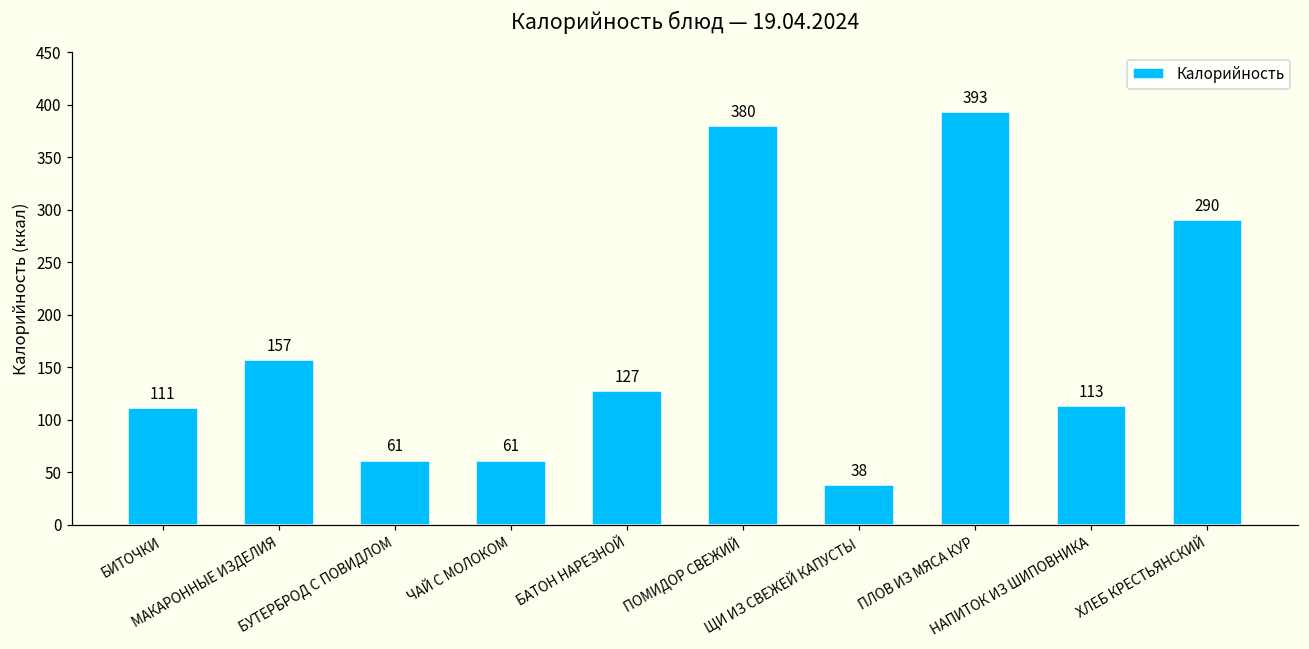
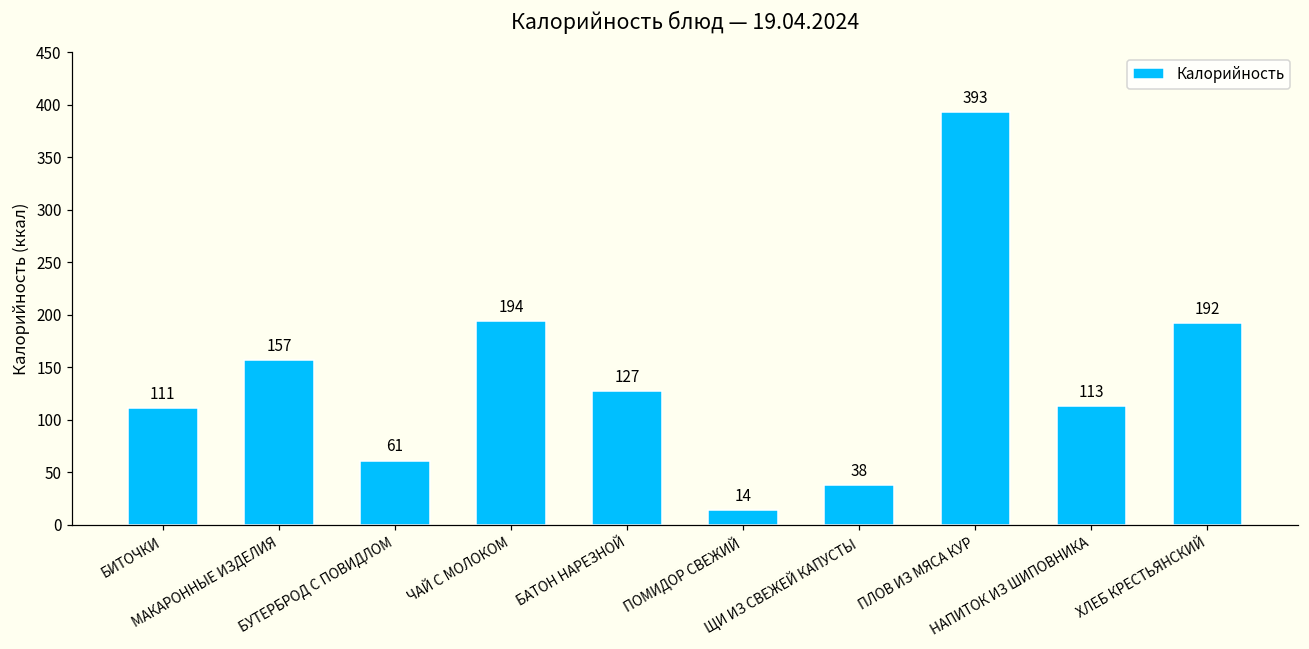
ЧАЙ С МОЛОКОМ: 61 -> 194
ПОМИДОР СВЕЖИЙ: 380 -> 14
ХЛЕБ КРЕСТЬЯНСКИЙ: 290 -> 192
